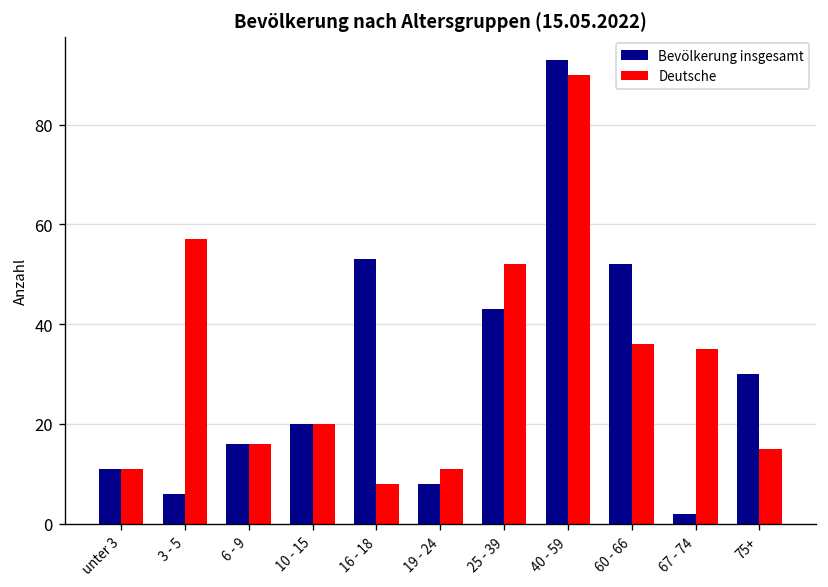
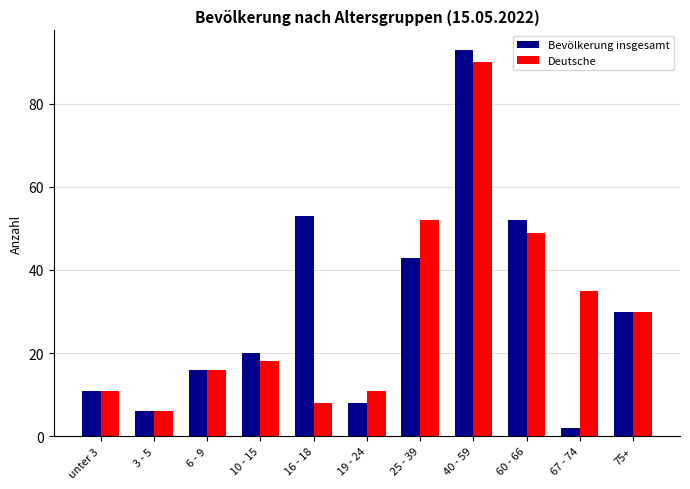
Deutsche, 3 - 5: 57 -> 6
Deutsche, 10 - 15: 20 -> 18
Deutsche, 60 - 66: 36 -> 49
Deutsche, 75+: 15 -> 30
